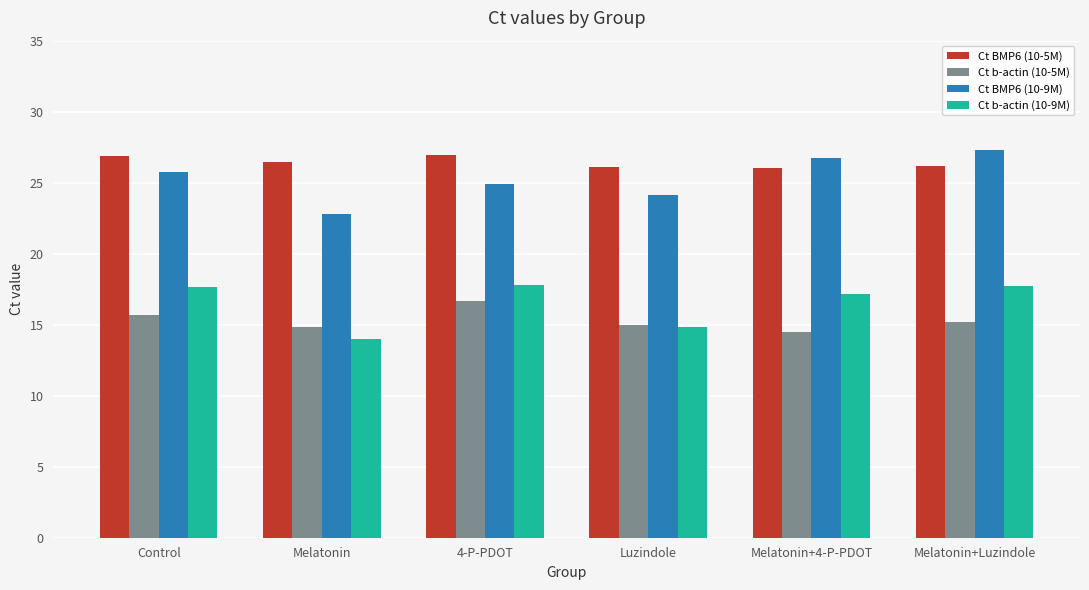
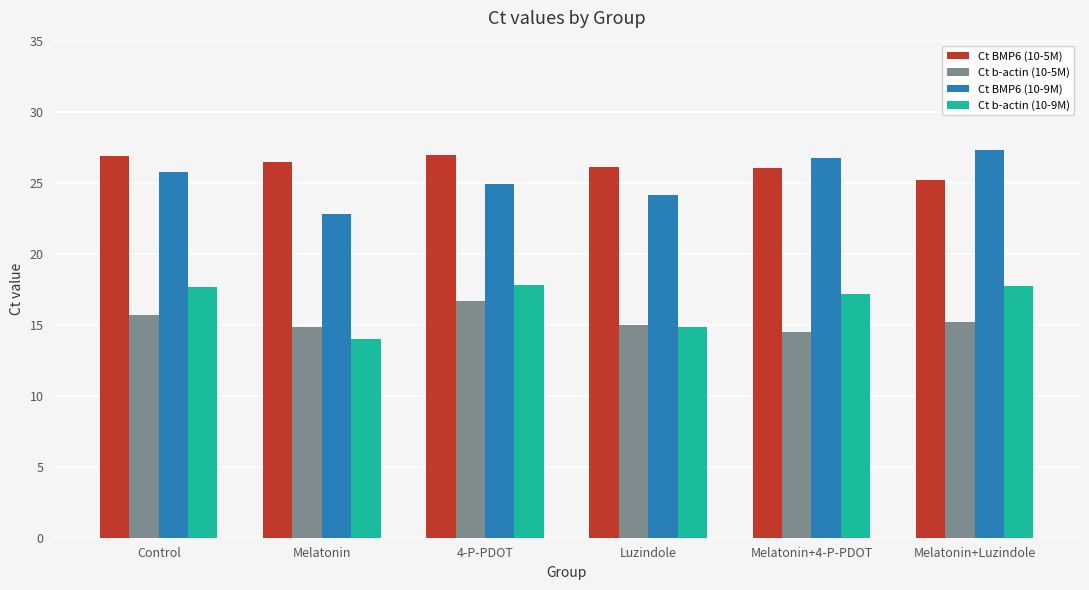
Ct BMP6 (10-5M), Melatonin+Luzindole: 26.2 -> 25.2
